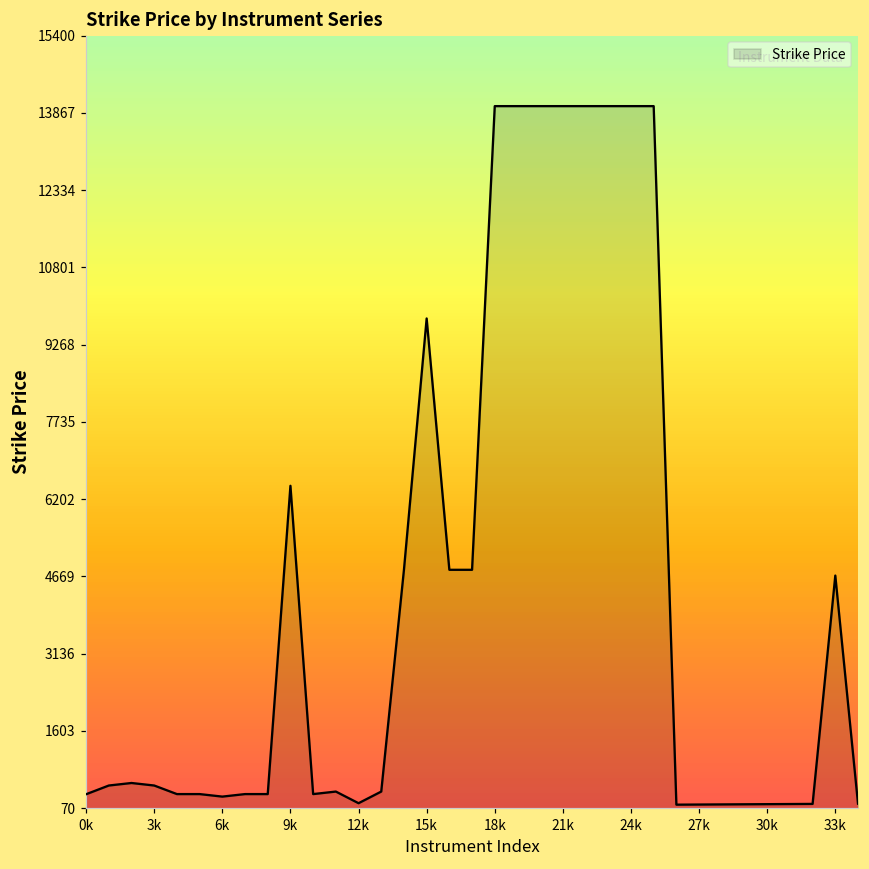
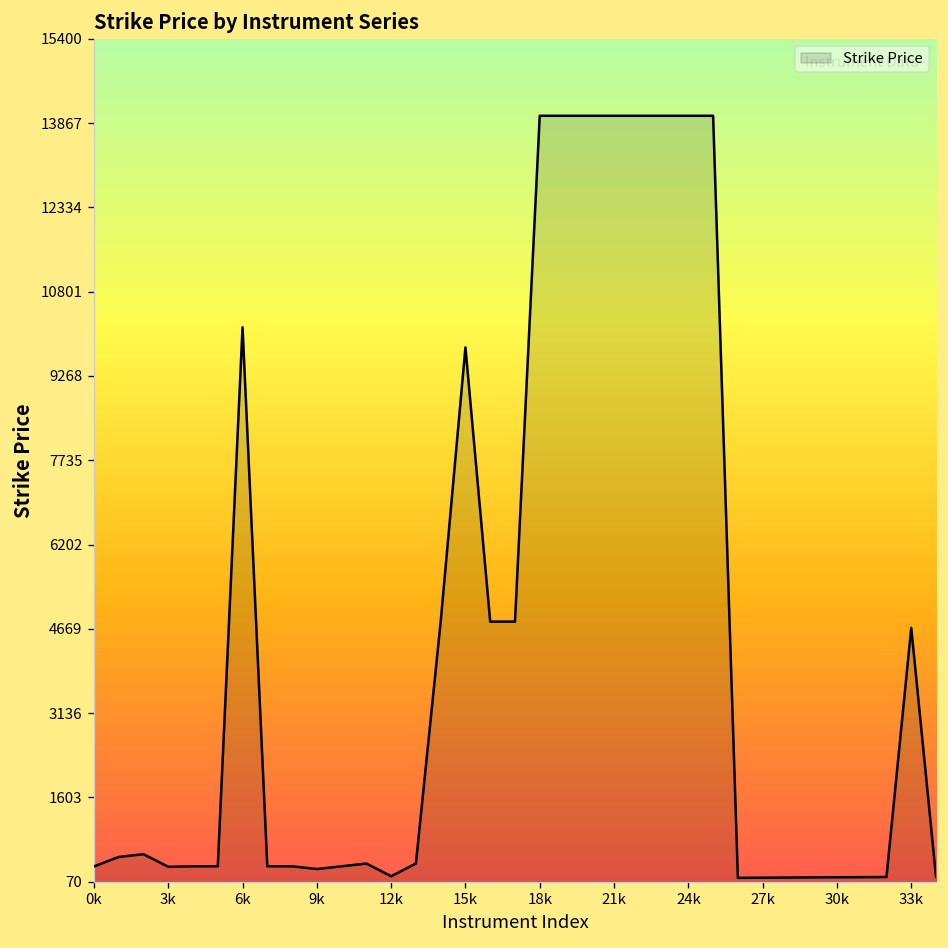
3k: 500 -> 300
6k: 300 -> 10200
9k: 6500 -> 300
